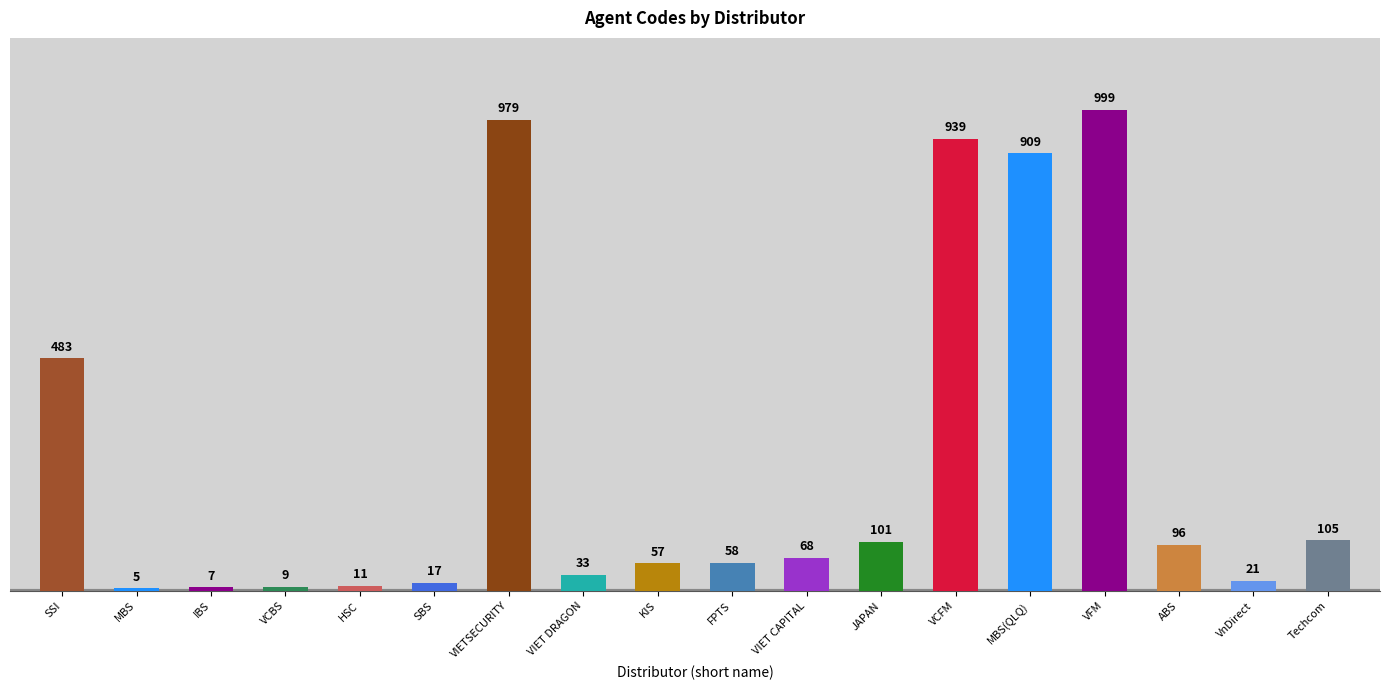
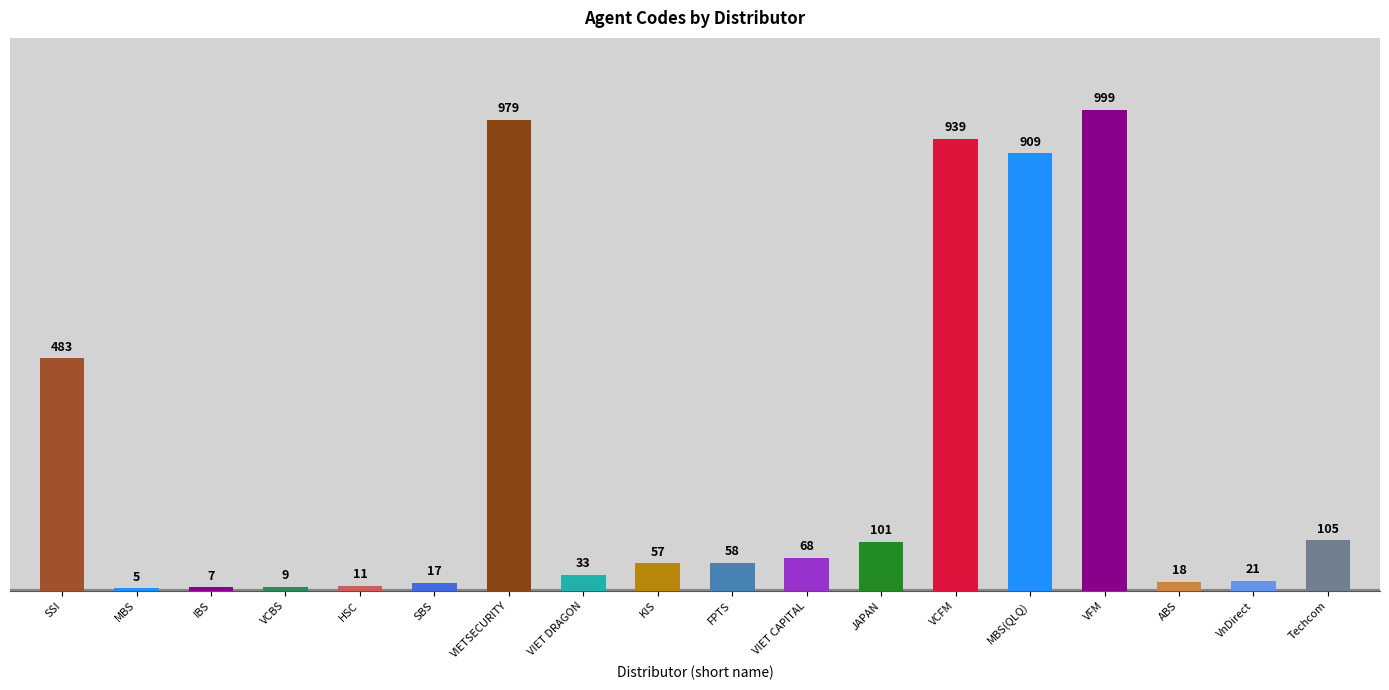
ABS: 96 -> 18
